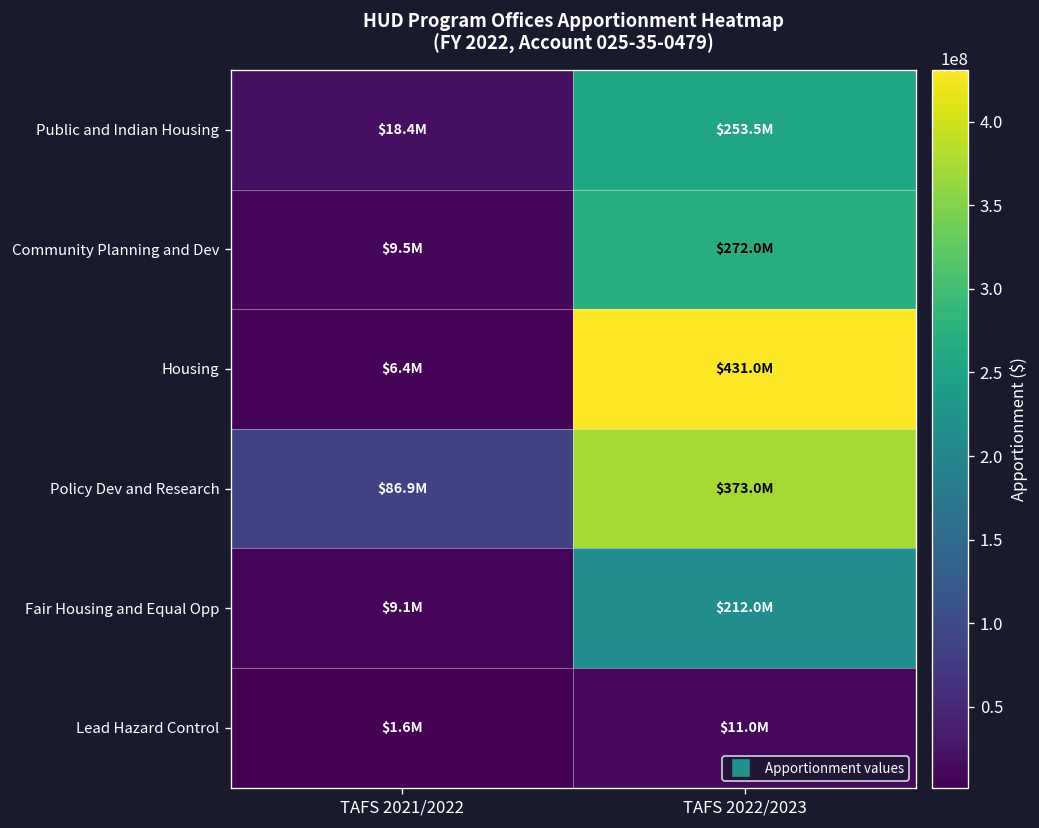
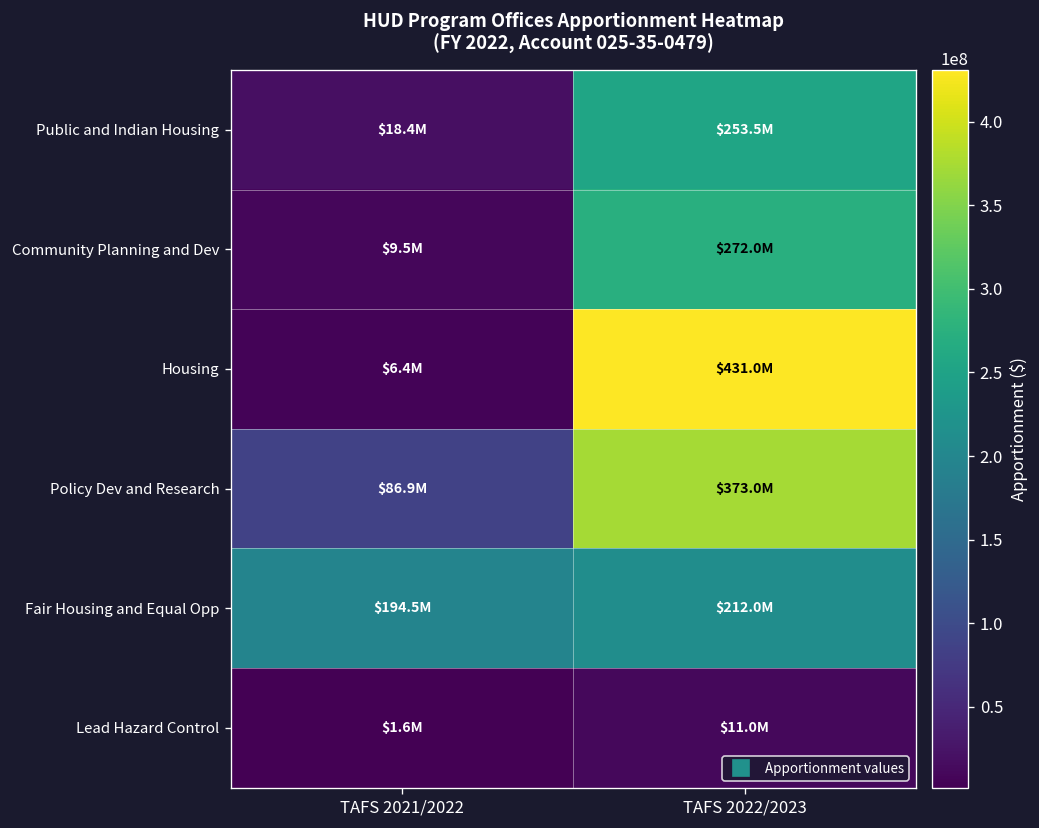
Fair Housing and Equal Opp, TAFS 2021/2022: $9.1M -> $194.5M
